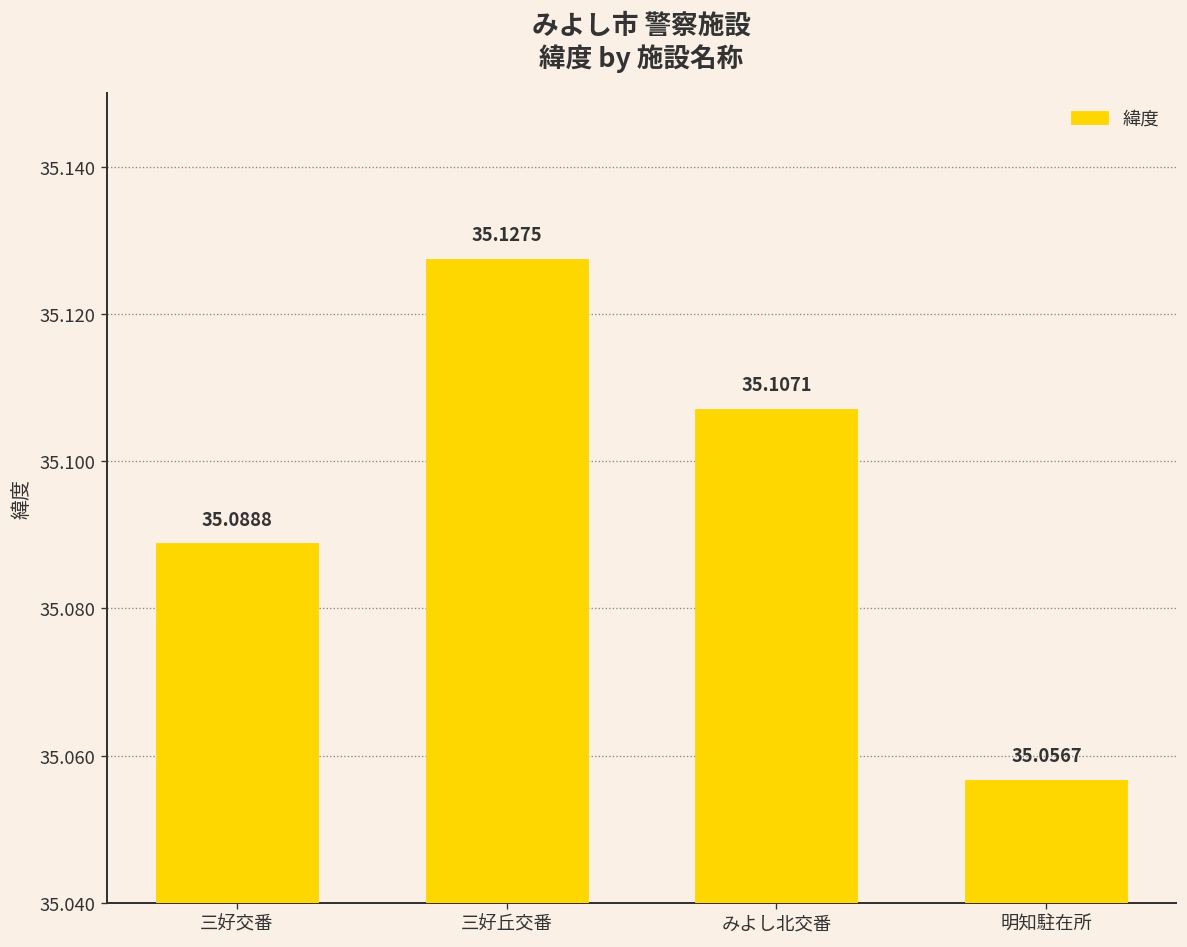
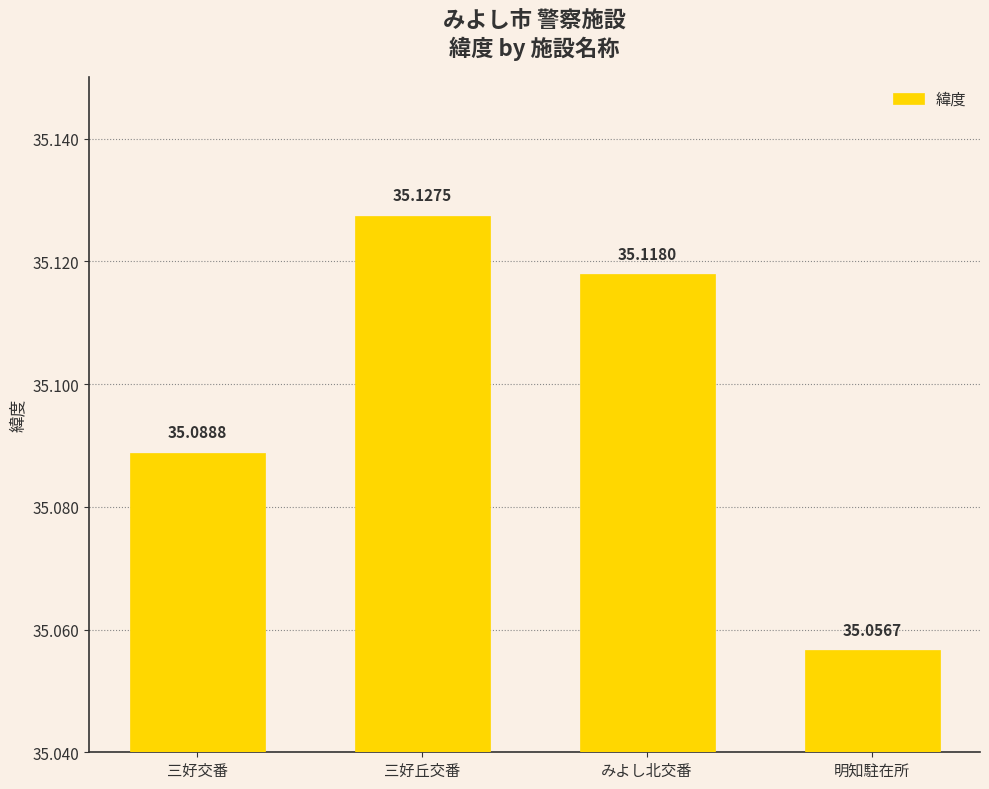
みよし北交番: 35.1071 -> 35.1180
